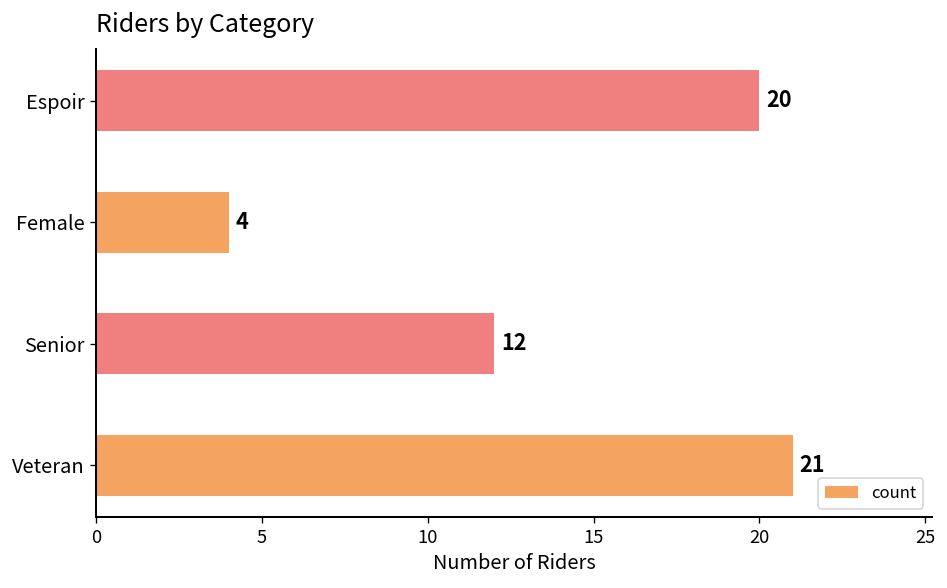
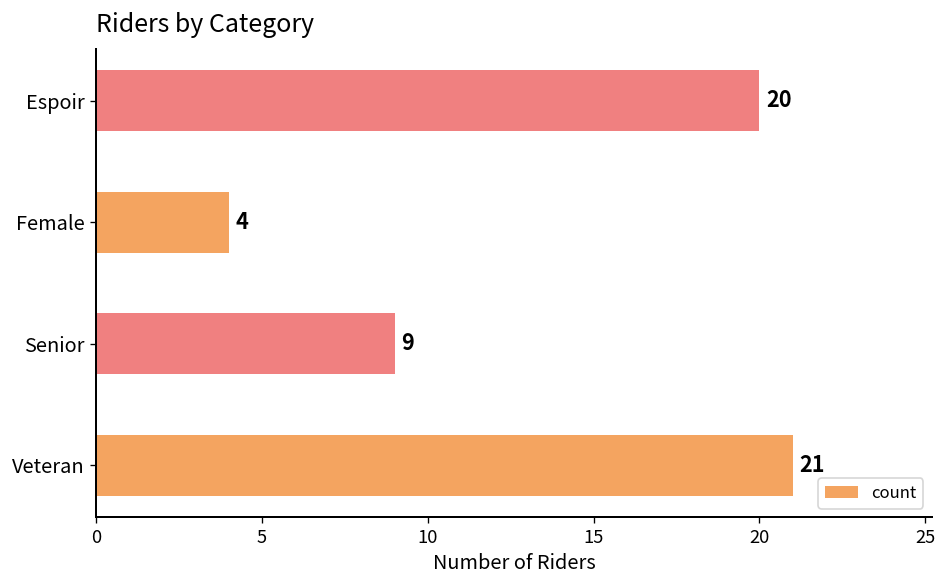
Senior: 12 -> 9
